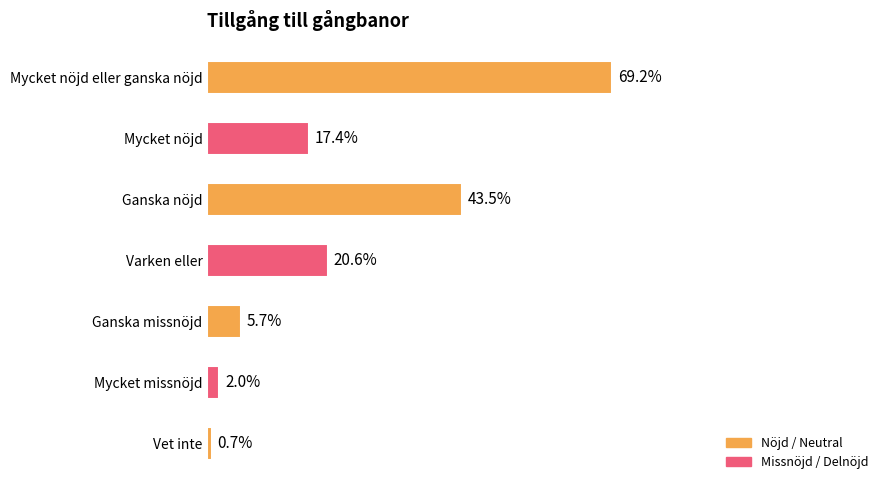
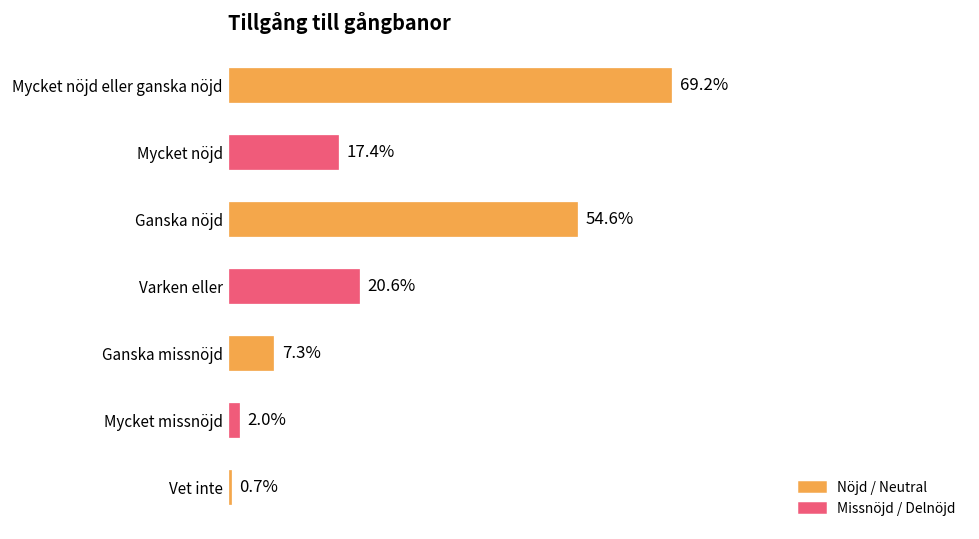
Ganska nöjd: 43.5% -> 54.6%
Ganska missnöjd: 5.7% -> 7.3%
